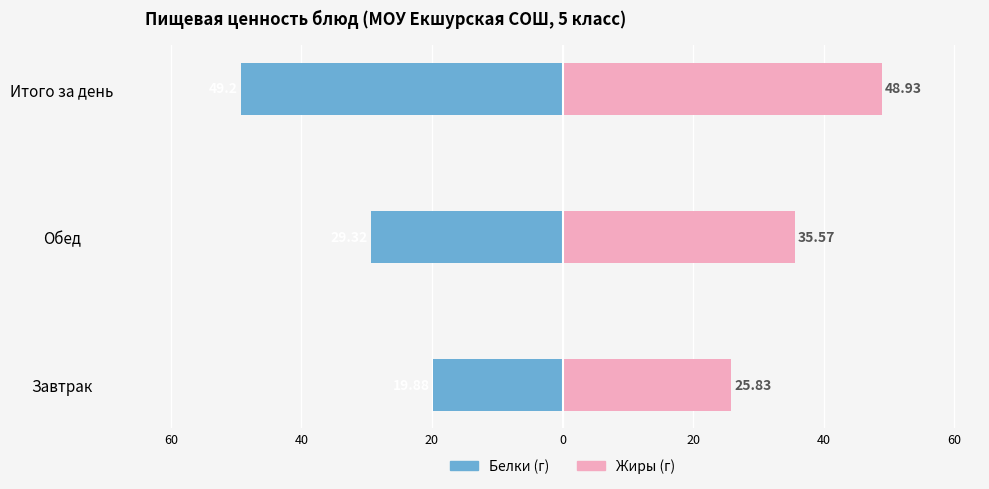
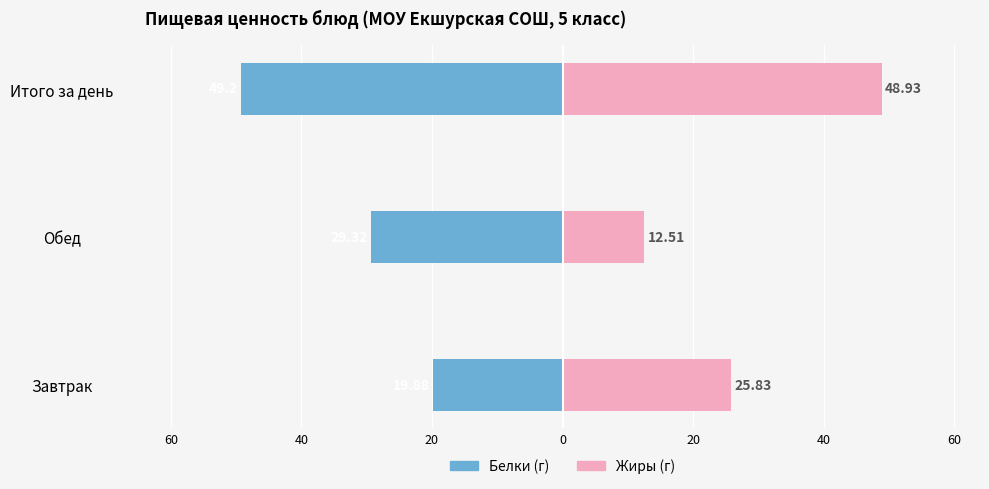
Жиры (г), Обед: 35.57 -> 12.51
